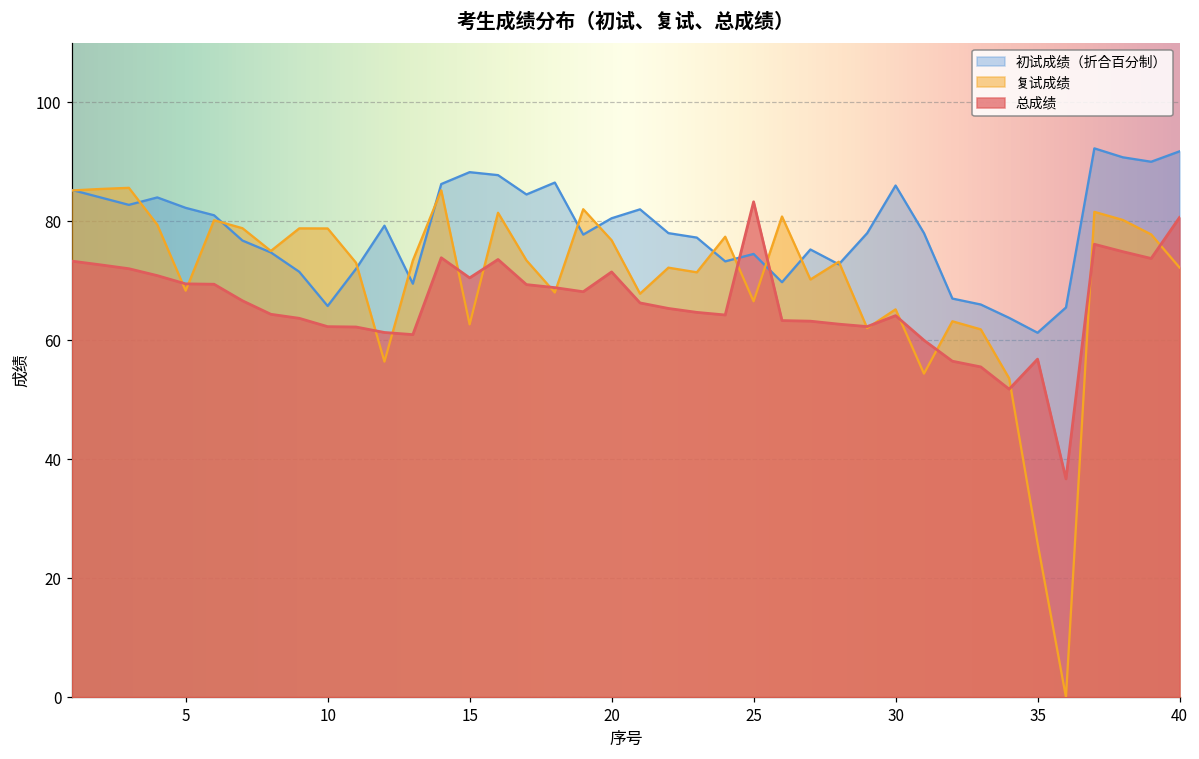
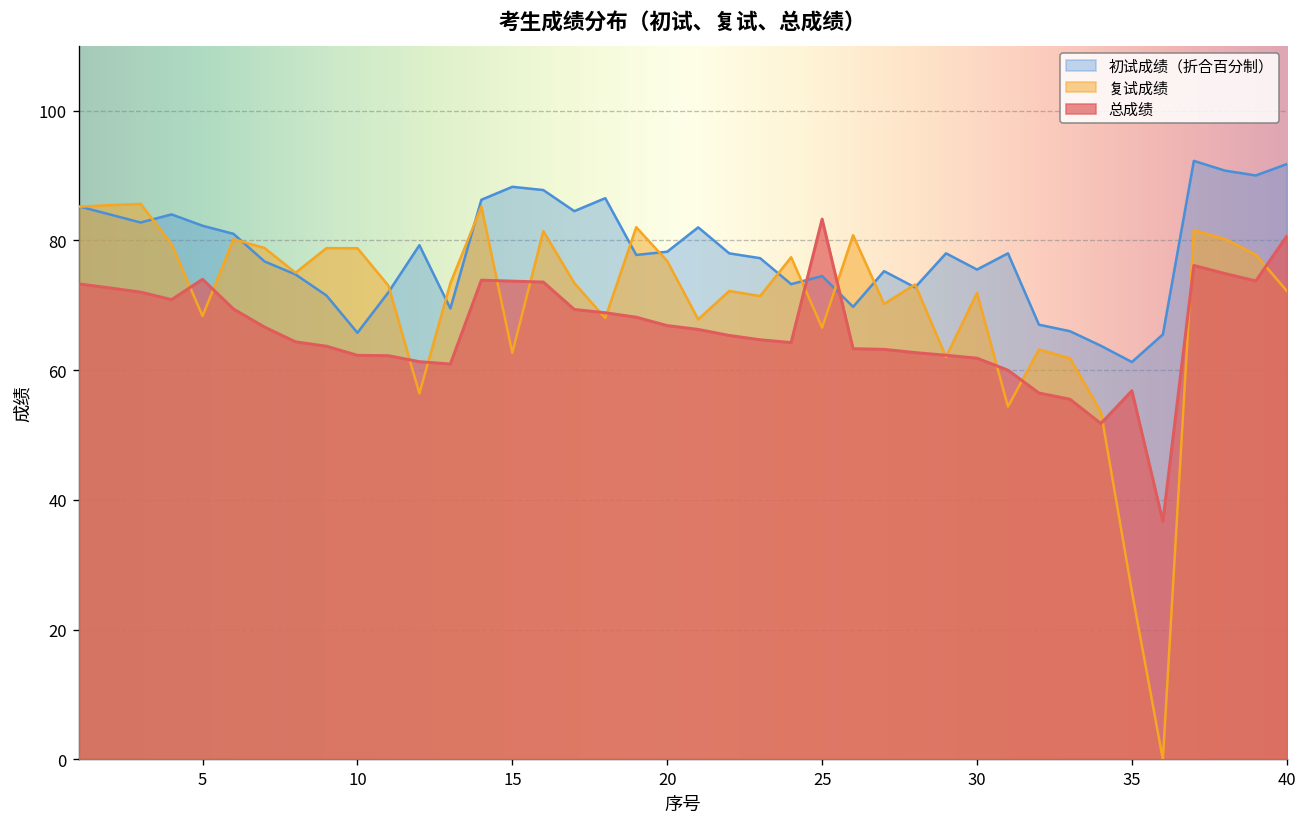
总成绩, 5: 69 -> 74
总成绩, 15: 70 -> 74
初试成绩（折合百分制）, 20: 81 -> 78
总成绩, 20: 71 -> 67
初试成绩（折合百分制）, 30: 86 -> 76
复试成绩, 30: 65 -> 72
总成绩, 30: 64 -> 62
